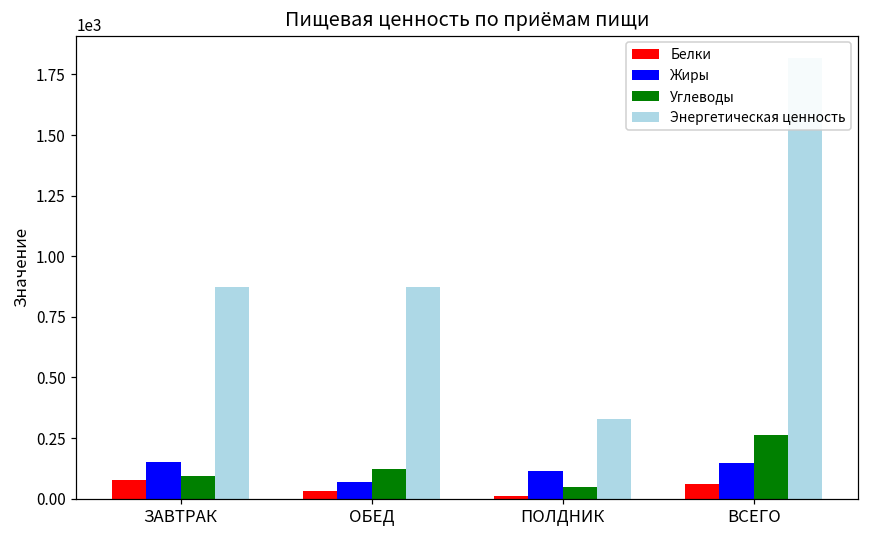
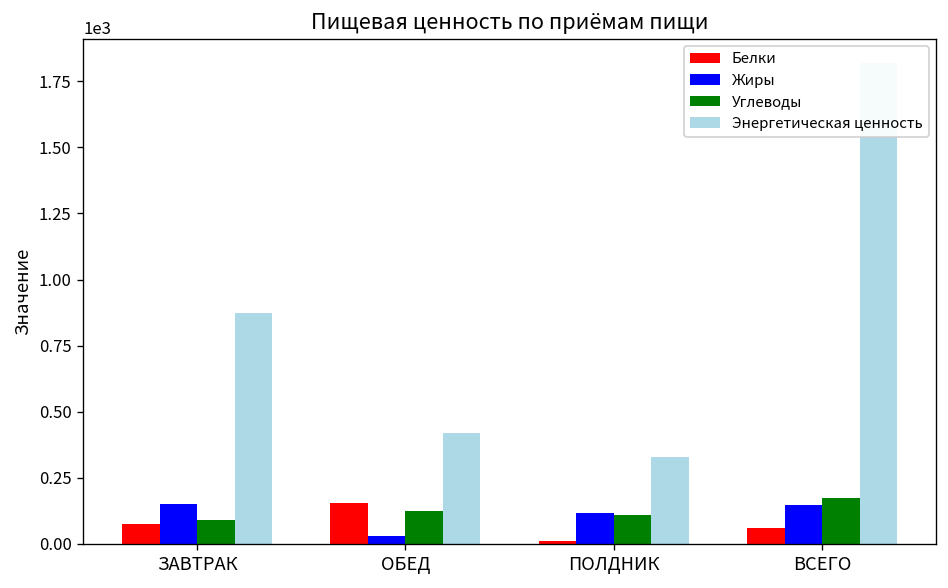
Белки, ОБЕД: 30 -> 160
Жиры, ОБЕД: 70 -> 30
Энергетическая ценность, ОБЕД: 870 -> 420
Углеводы, ПОЛДНИК: 50 -> 110
Углеводы, ВСЕГО: 260 -> 180
